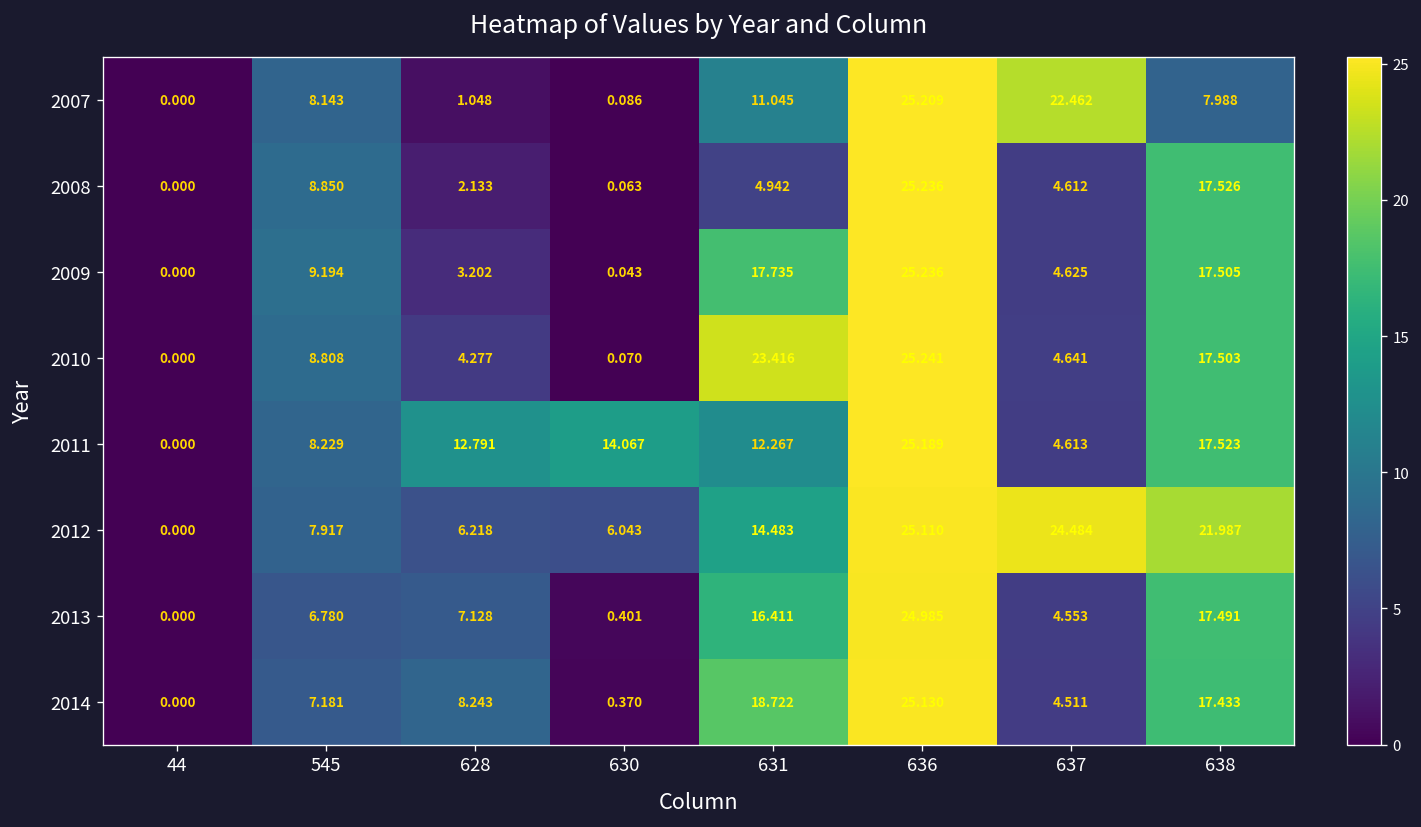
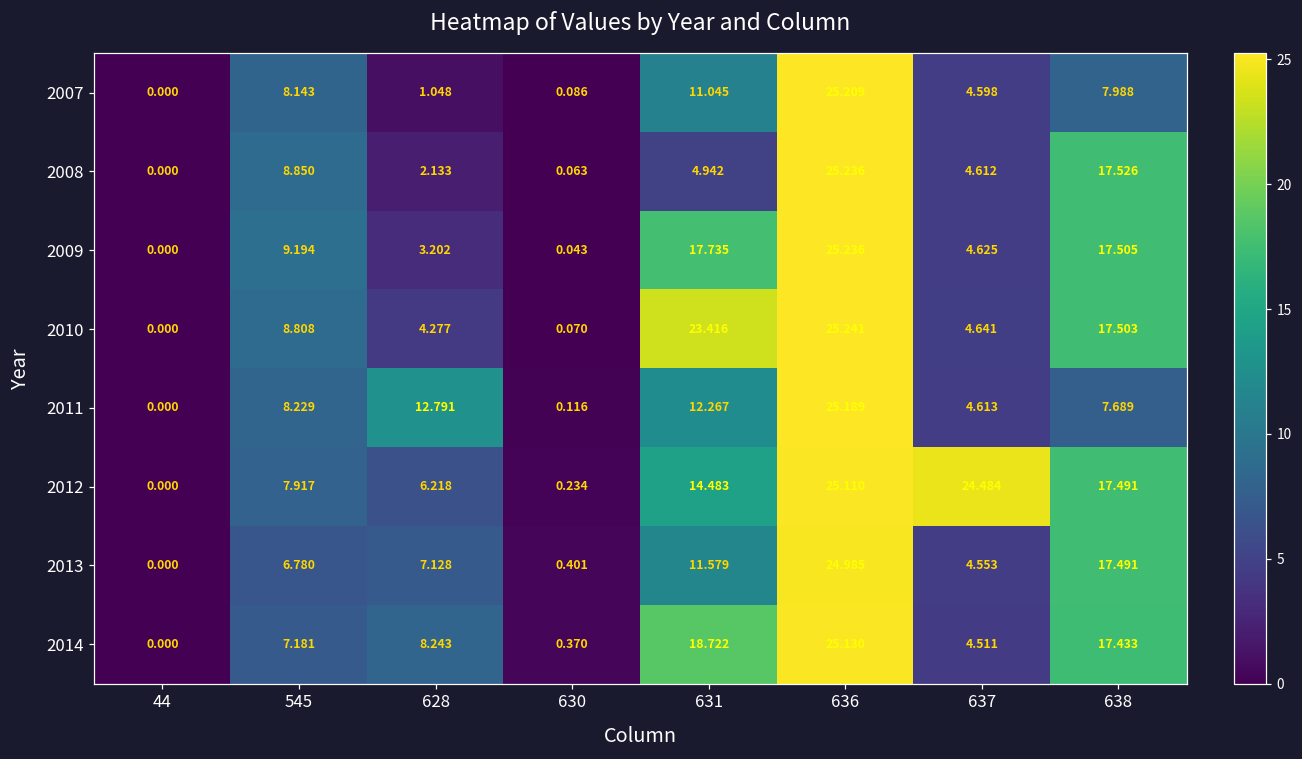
2007, 637: 22.462 -> 4.598
2011, 630: 14.067 -> 0.116
2011, 638: 17.523 -> 7.689
2012, 630: 6.043 -> 0.234
2012, 638: 21.987 -> 17.491
2013, 631: 16.411 -> 11.579
